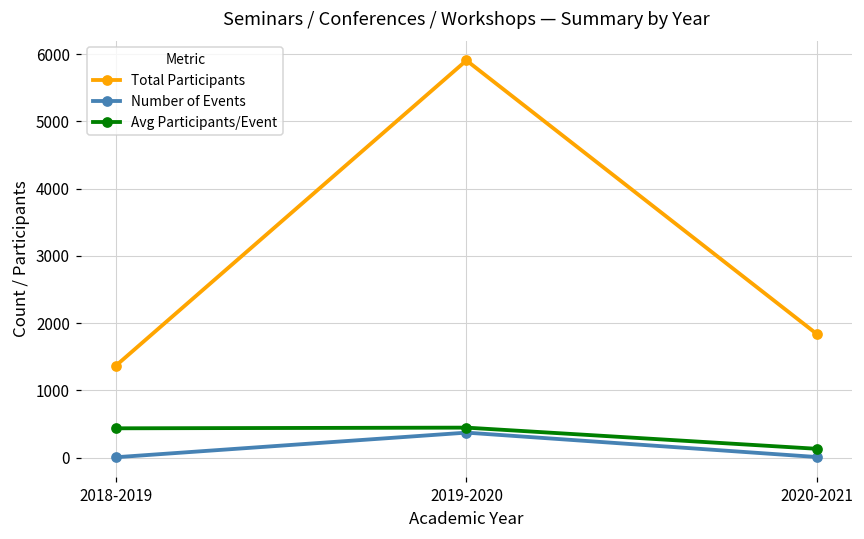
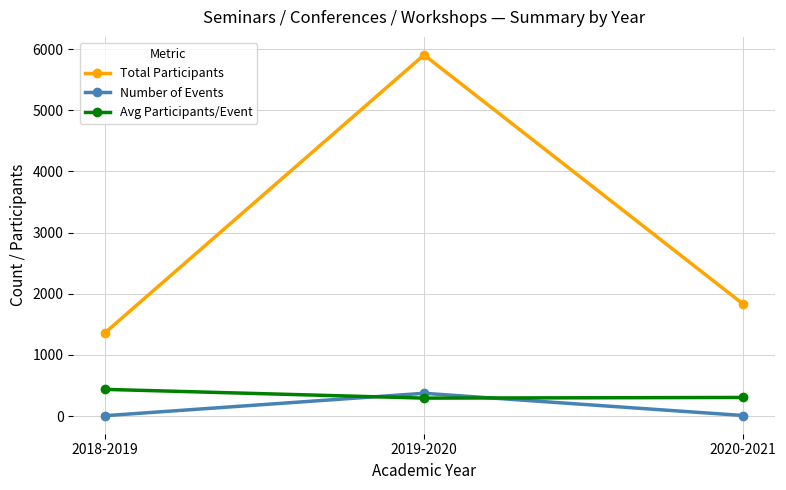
Avg Participants/Event, 2019-2020: 400 -> 300
Avg Participants/Event, 2020-2021: 100 -> 300
